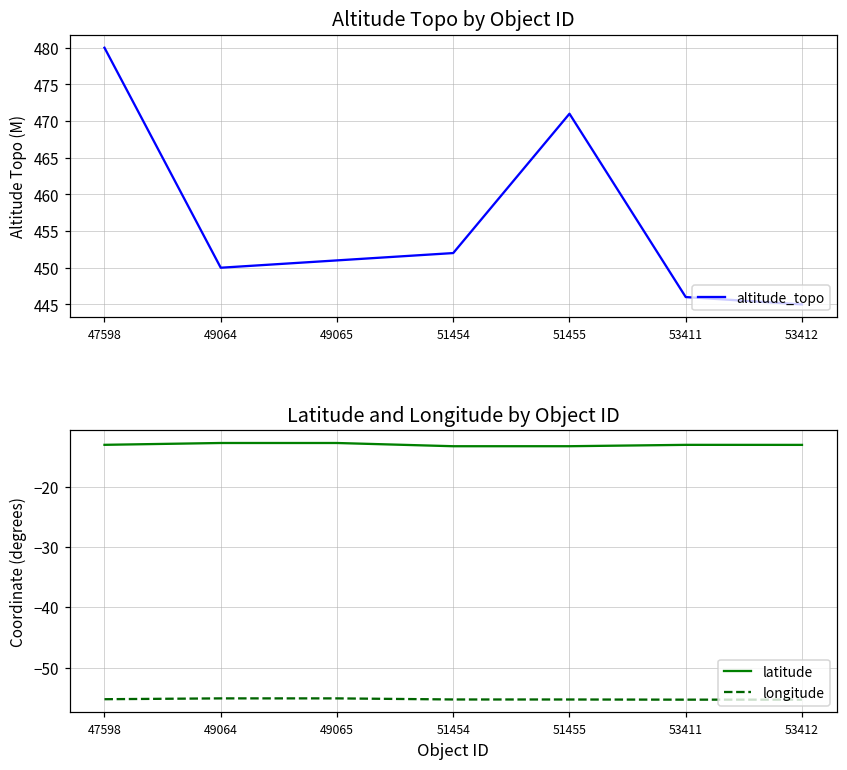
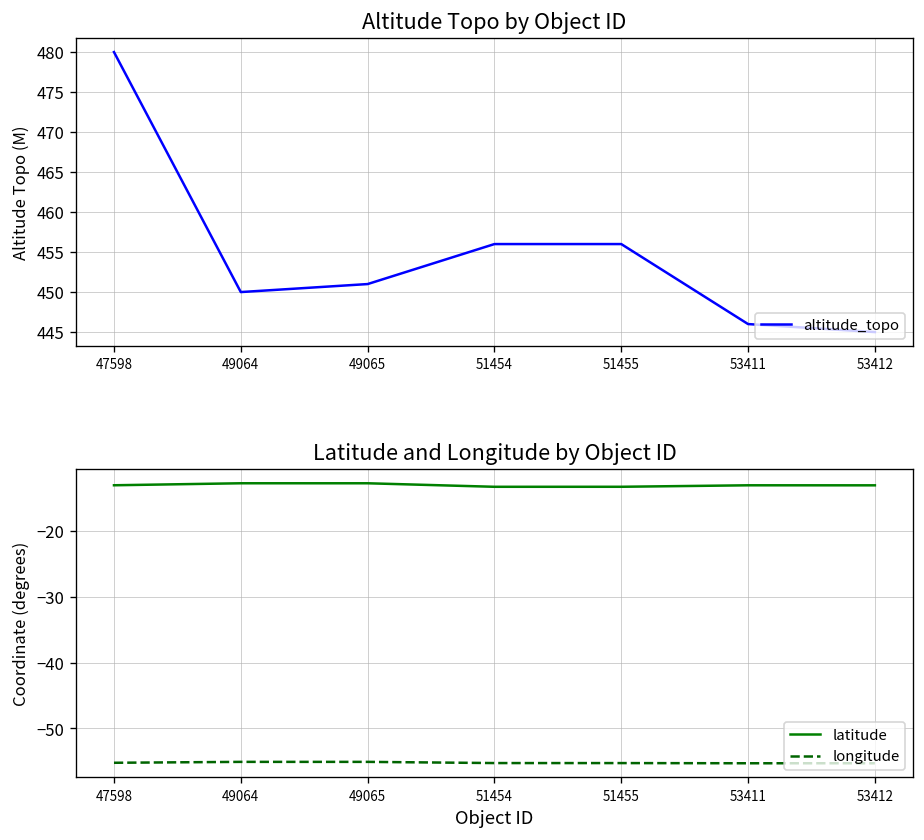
Altitude Topo by Object ID, 51454: 452 -> 456
Altitude Topo by Object ID, 51455: 471 -> 456
